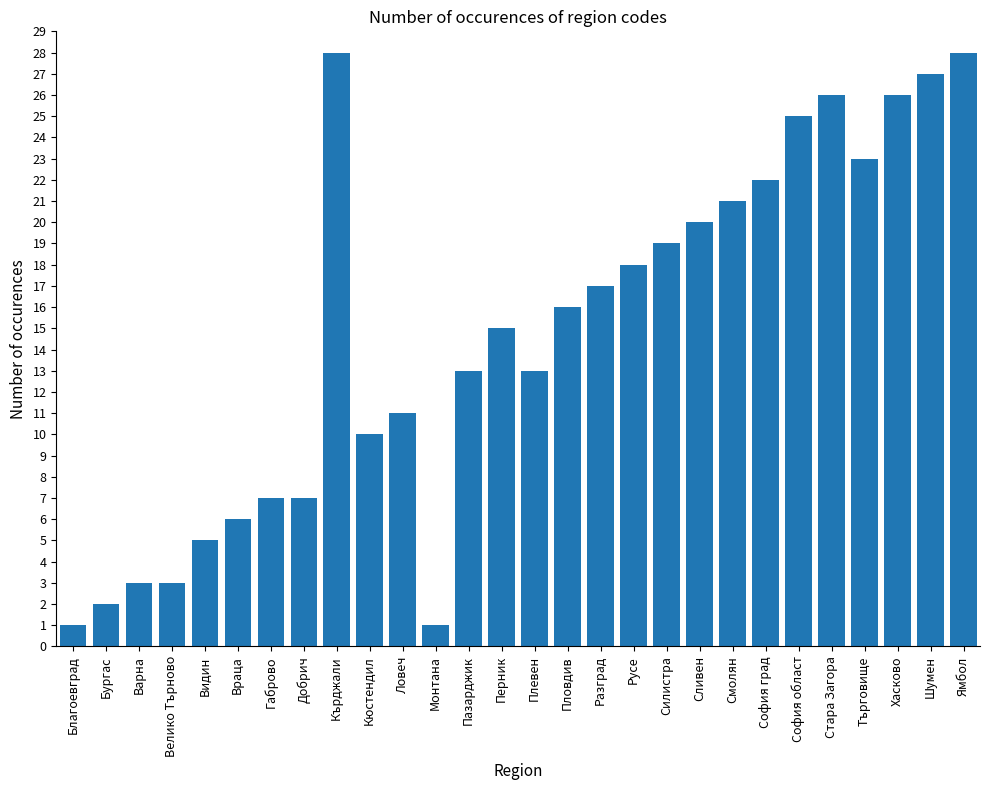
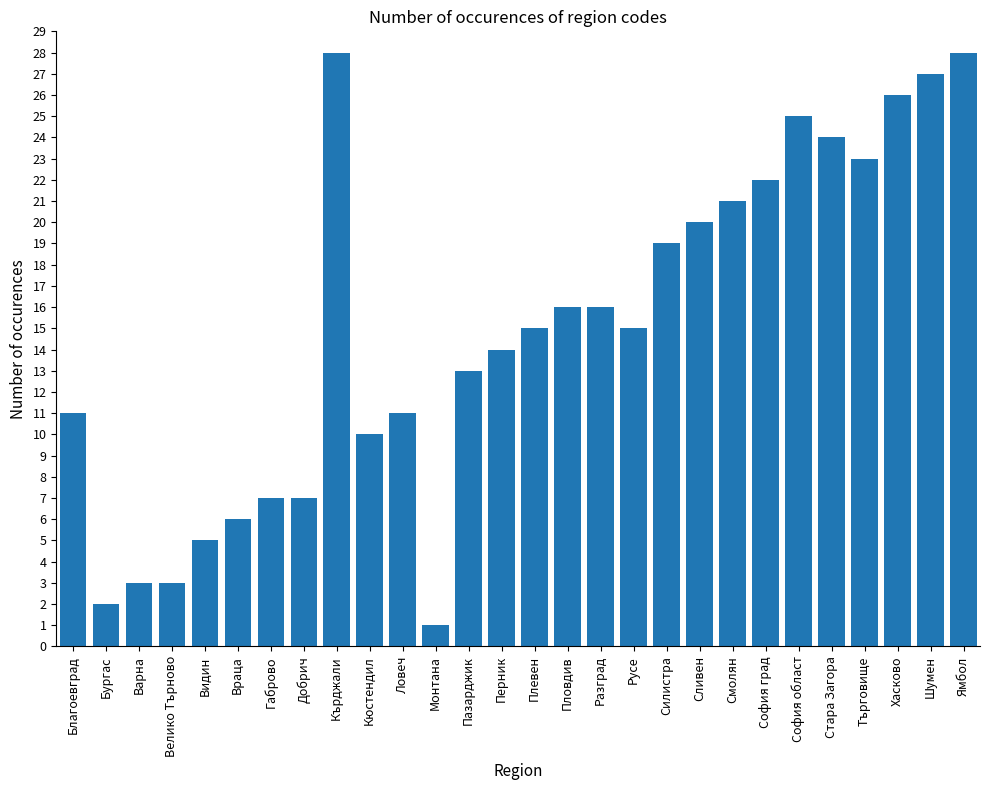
Благоевград: 1 -> 11
Перник: 15 -> 14
Плевен: 13 -> 15
Разград: 17 -> 16
Русе: 18 -> 15
Стара Загора: 26 -> 24
